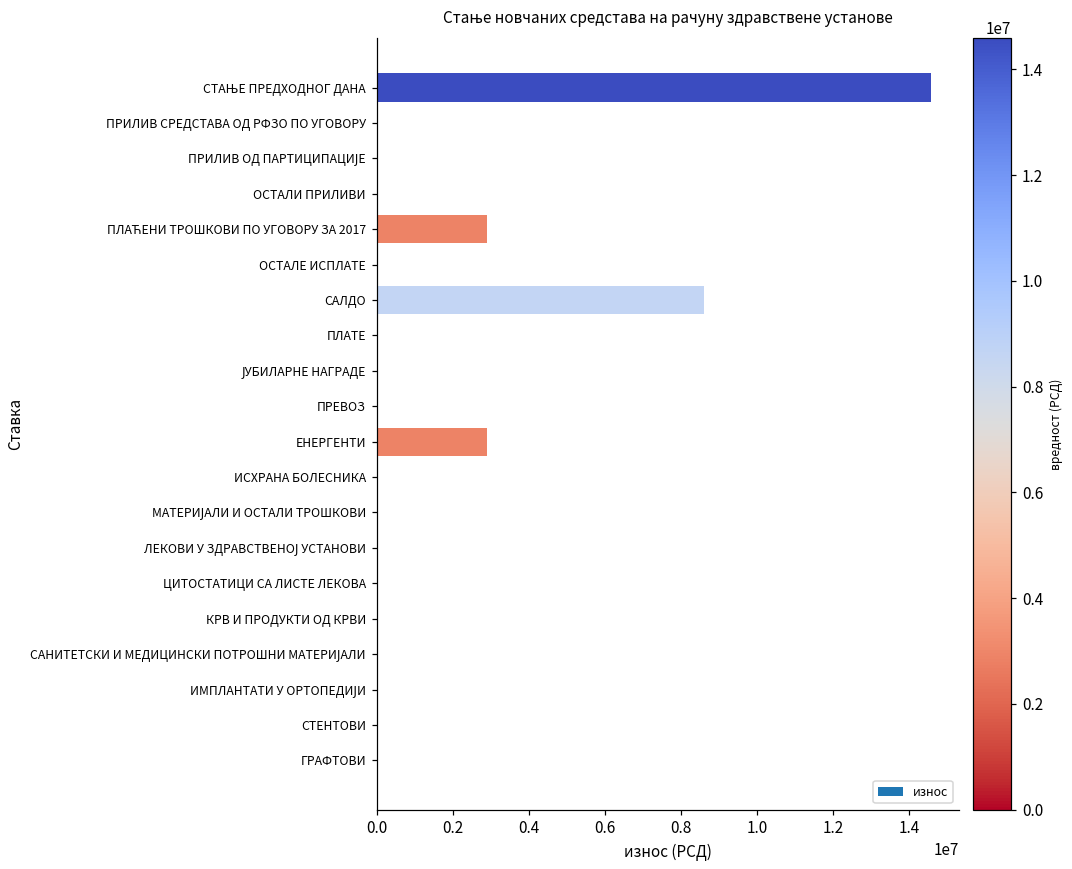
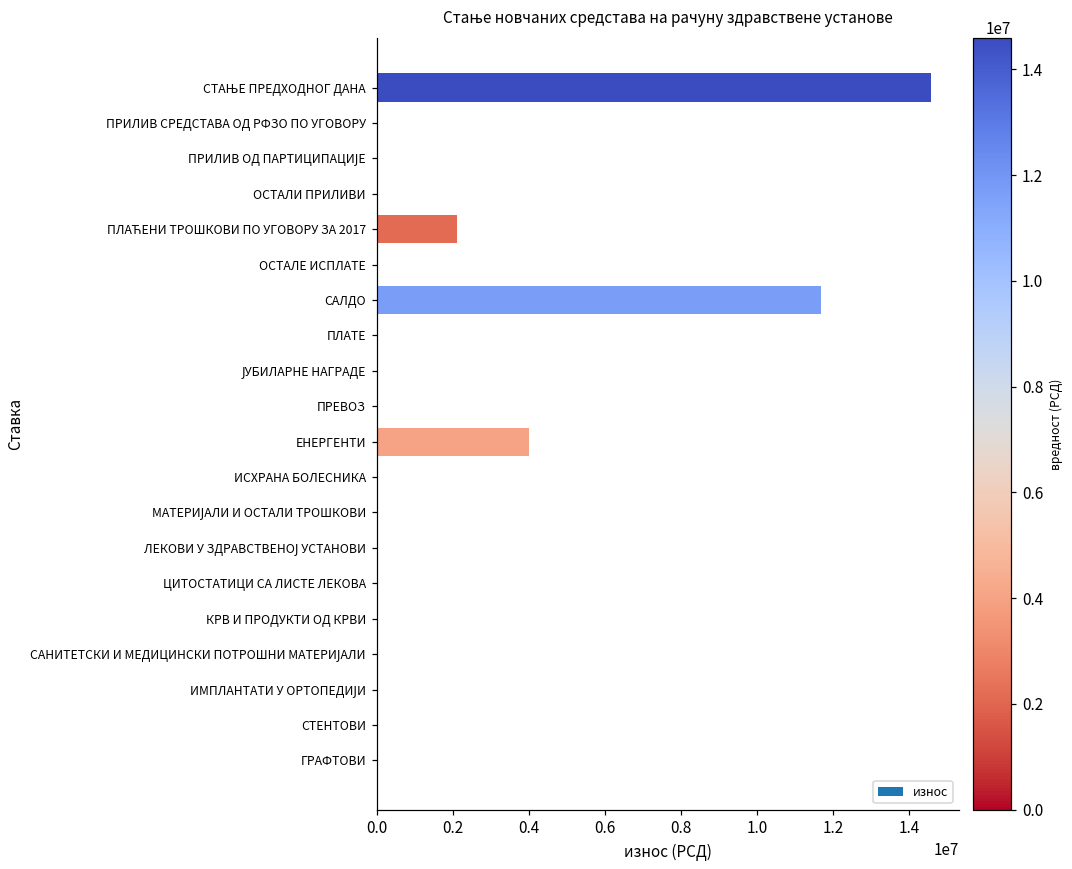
ПЛАЋЕНИ ТРОШКОВИ ПО УГОВОРУ ЗА 2017: 2900000 -> 2100000
САЛДО: 8600000 -> 11700000
ЕНЕРГЕНТИ: 2900000 -> 4000000
